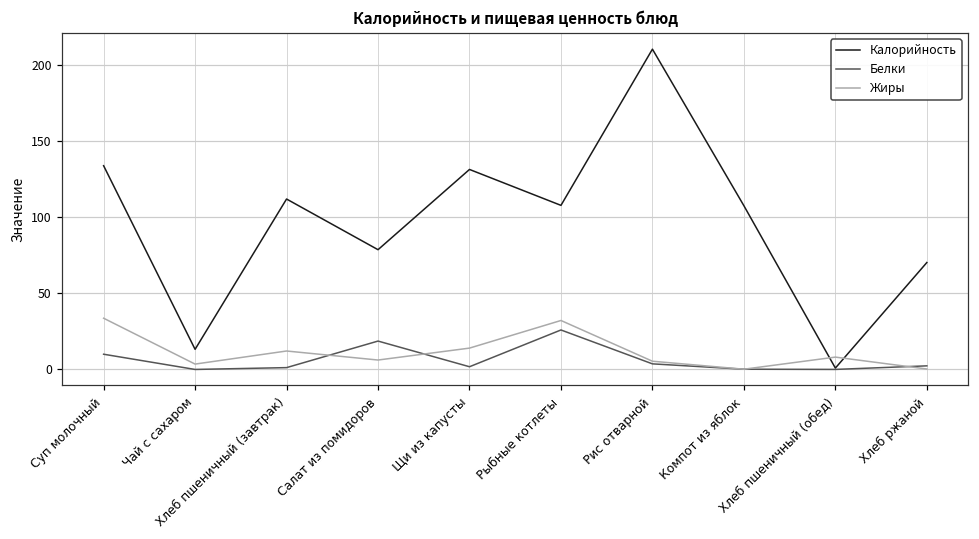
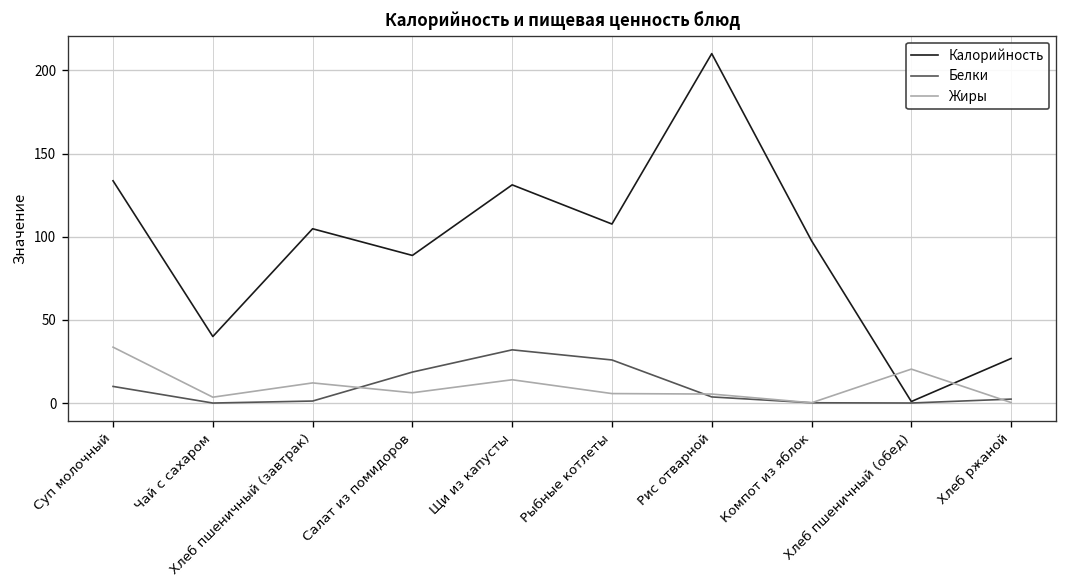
Калорийность, Чай с сахаром: 13 -> 40
Калорийность, Хлеб пшеничный (завтрак): 112 -> 105
Калорийность, Салат из помидоров: 79 -> 89
Белки, Щи из капусты: 2 -> 32
Жиры, Рыбные котлеты: 32 -> 6
Калорийность, Компот из яблок: 107 -> 98
Жиры, Хлеб пшеничный (обед): 8 -> 20
Калорийность, Хлеб ржаной: 70 -> 27
